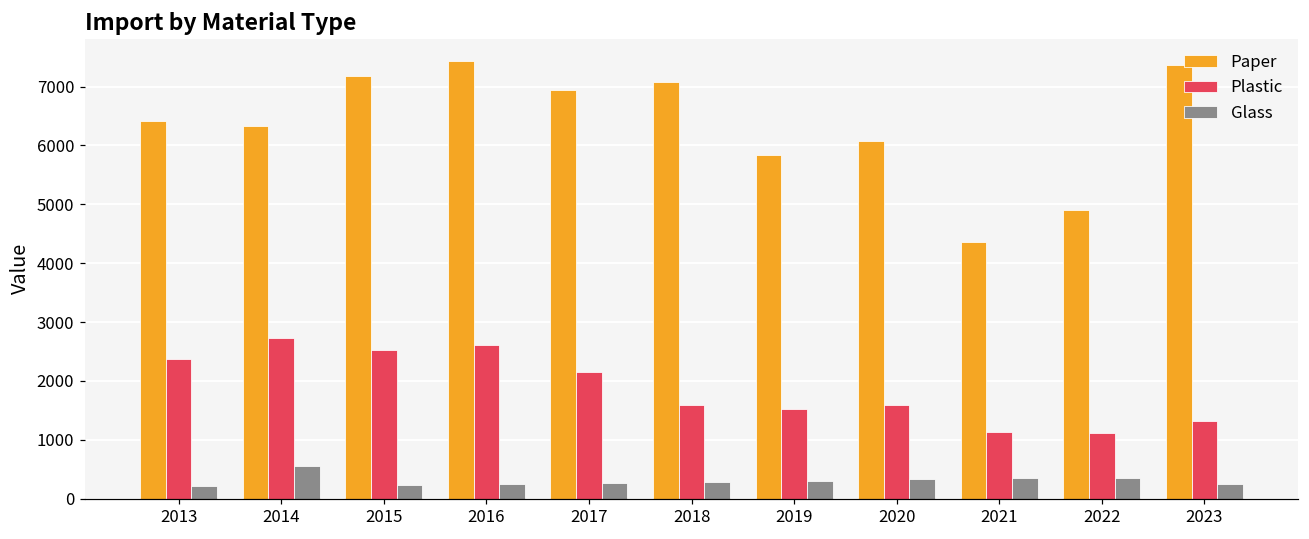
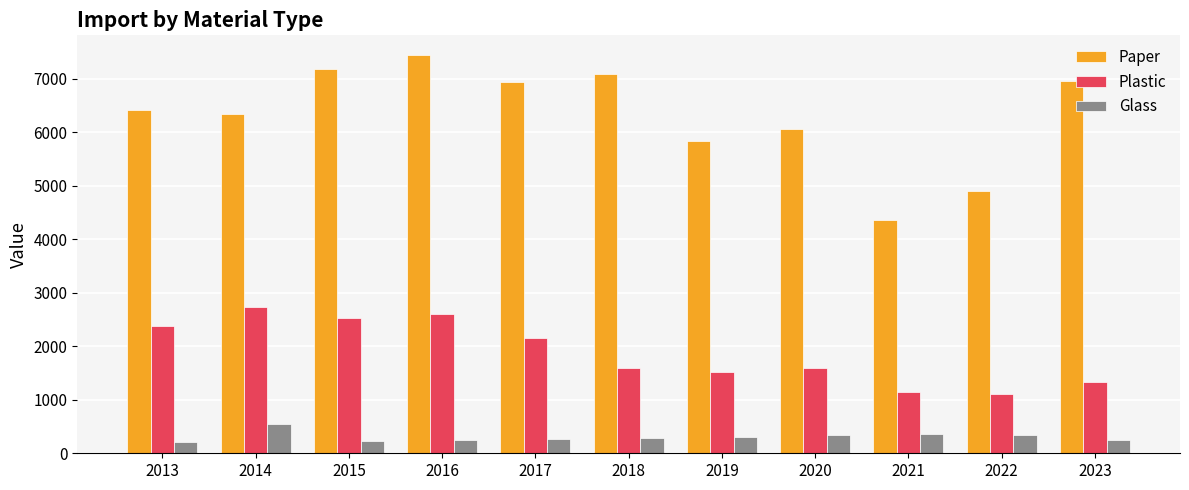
Paper, 2023: 7400 -> 7000
